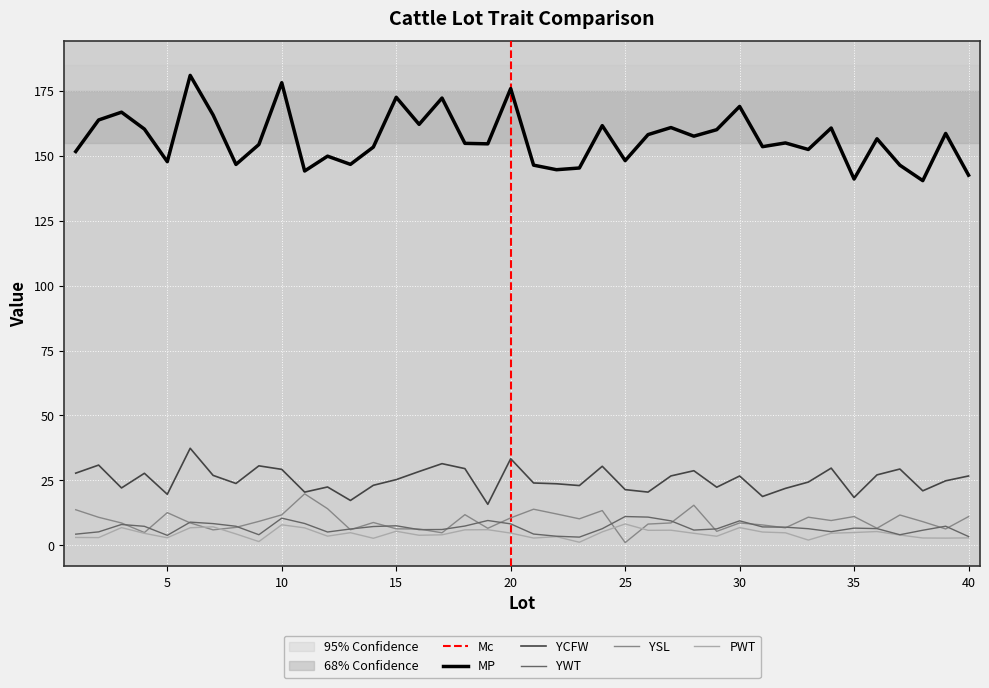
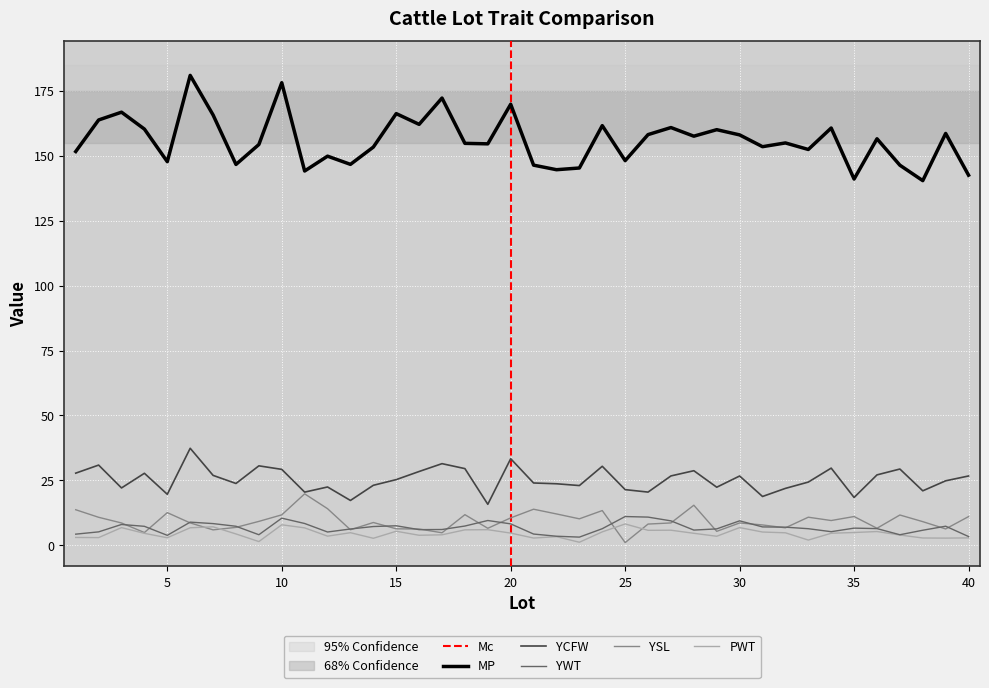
MP, 15: 173 -> 166
MP, 20: 176 -> 170
MP, 30: 169 -> 158
